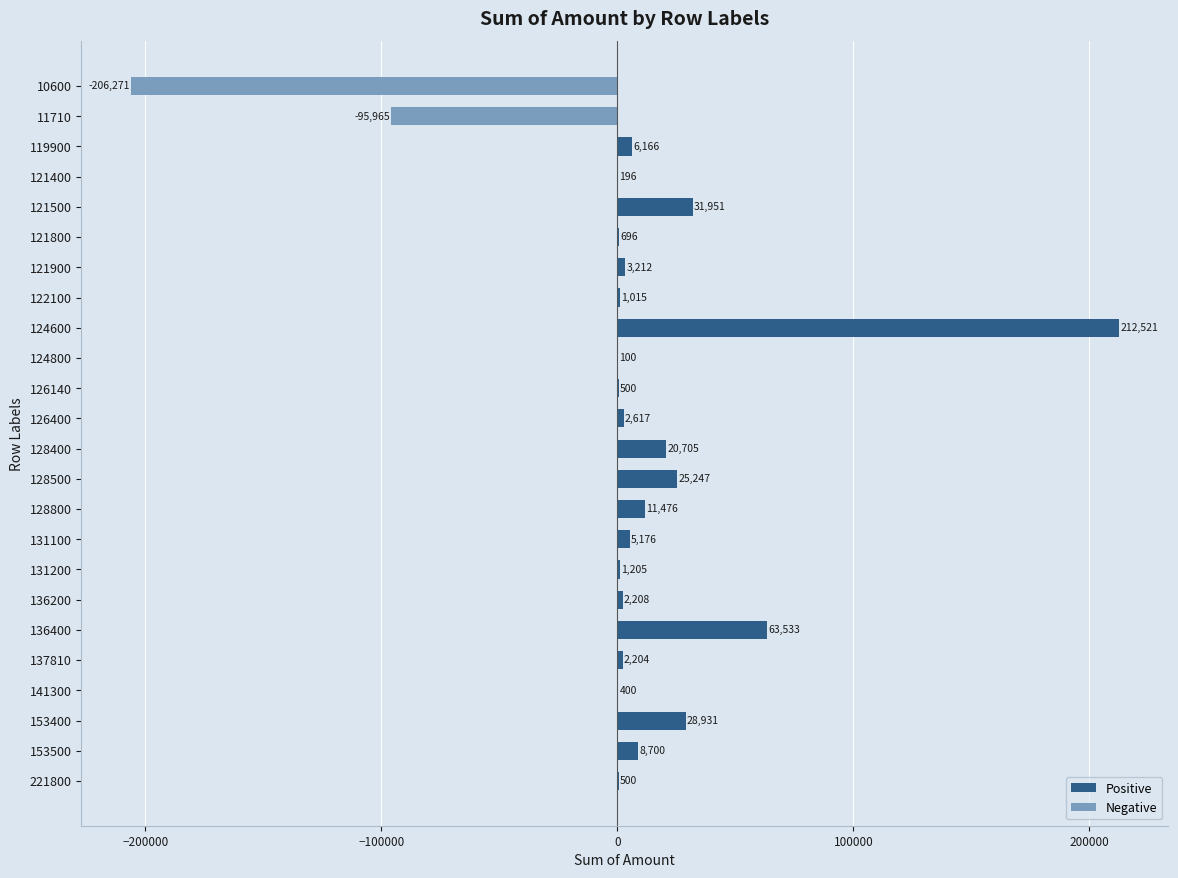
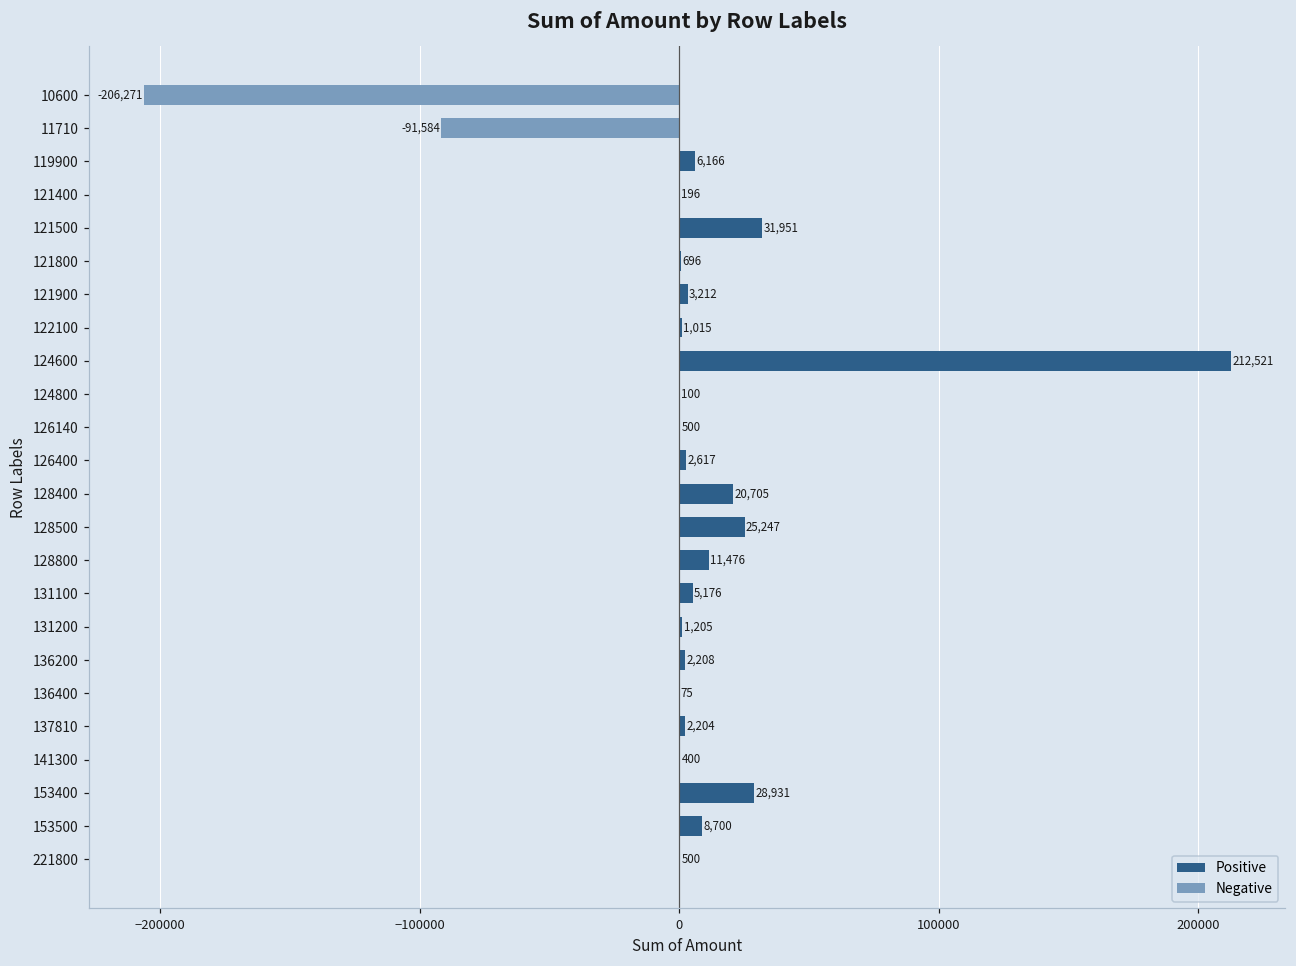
11710: -95,965 -> -91,584
136400: 63,533 -> 75
